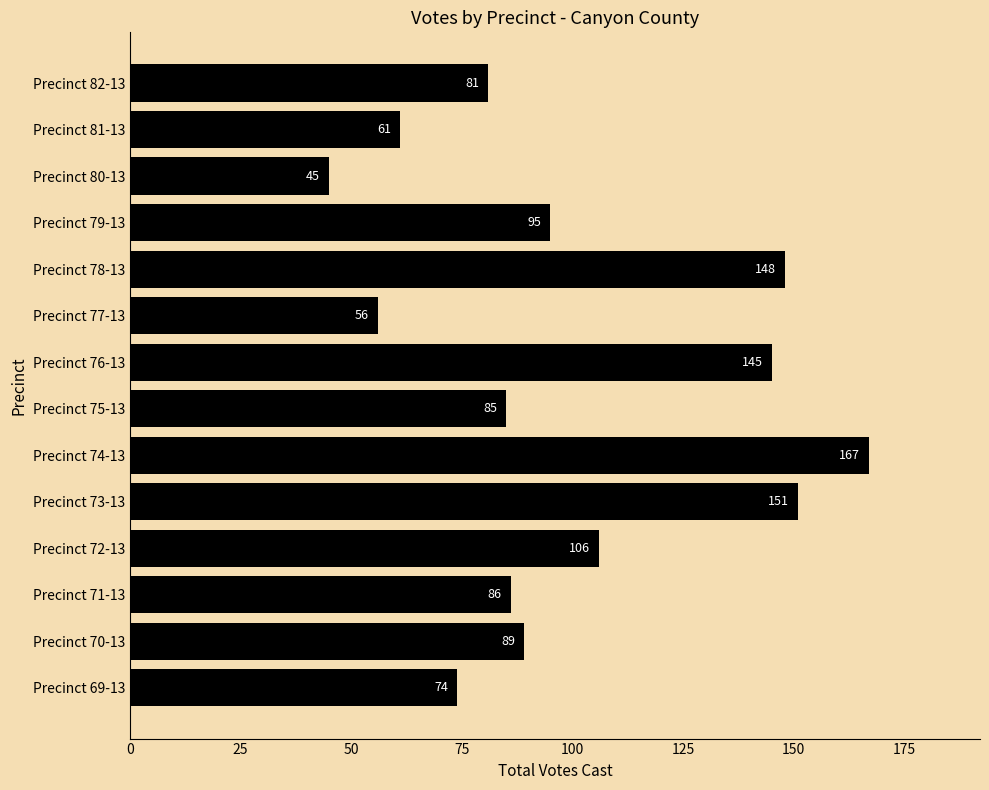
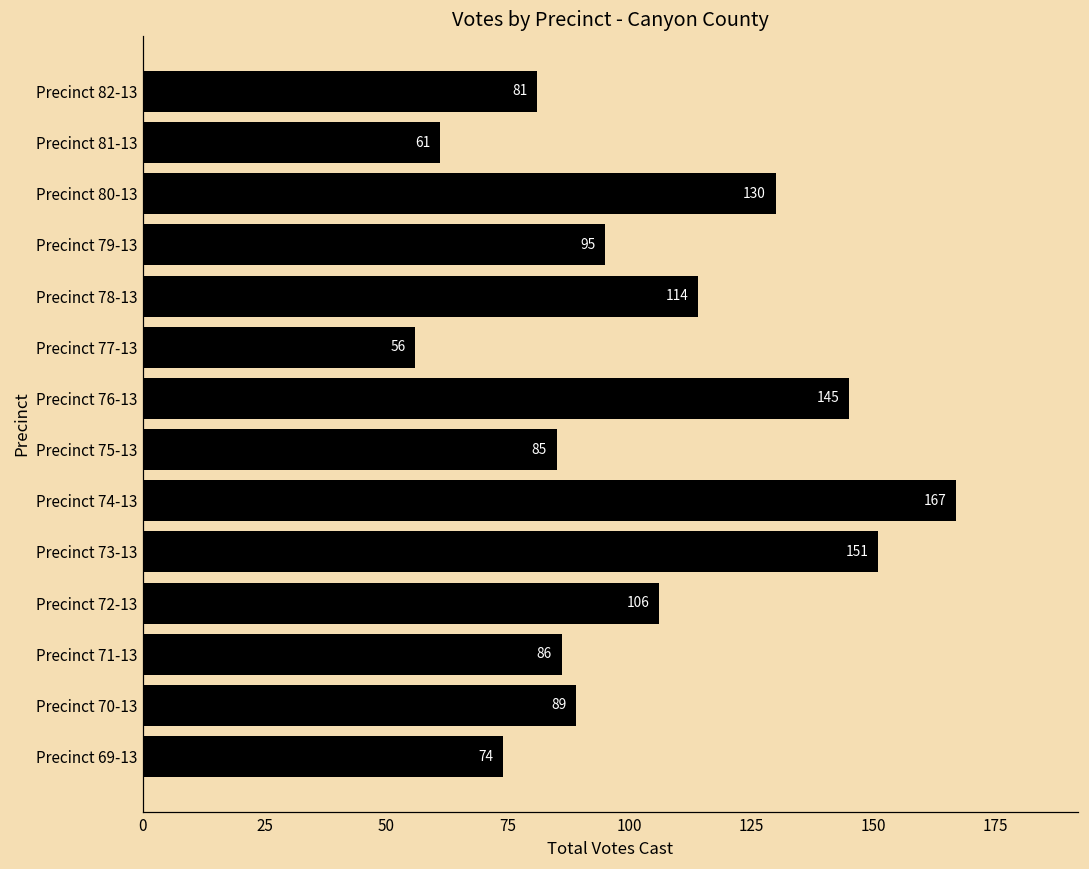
Precinct 80-13: 45 -> 130
Precinct 78-13: 148 -> 114
